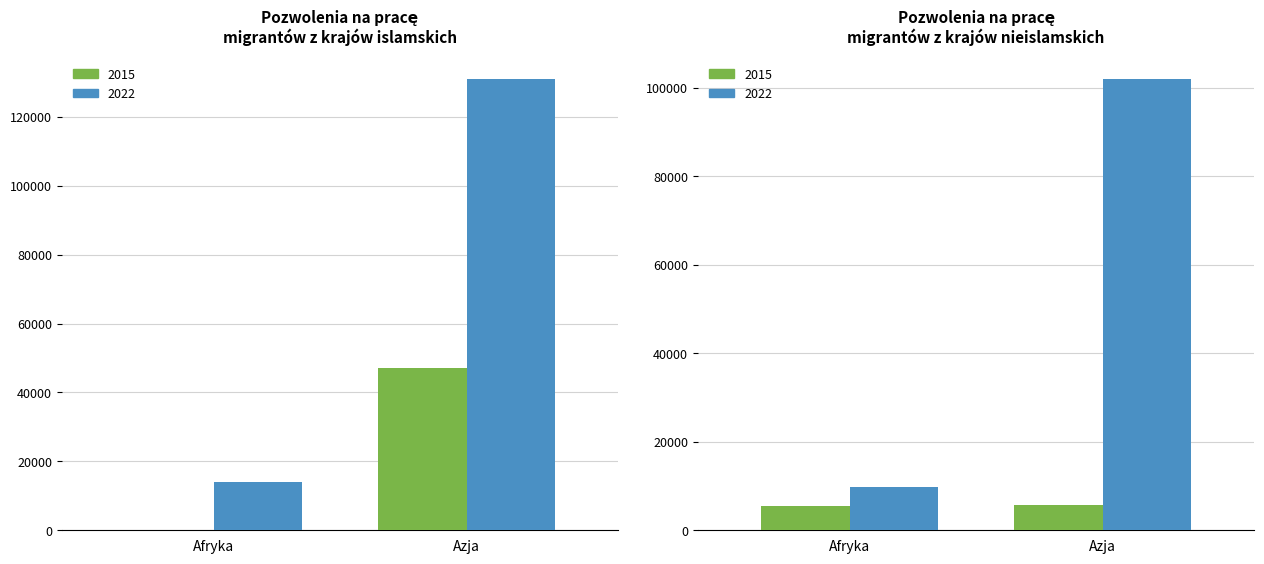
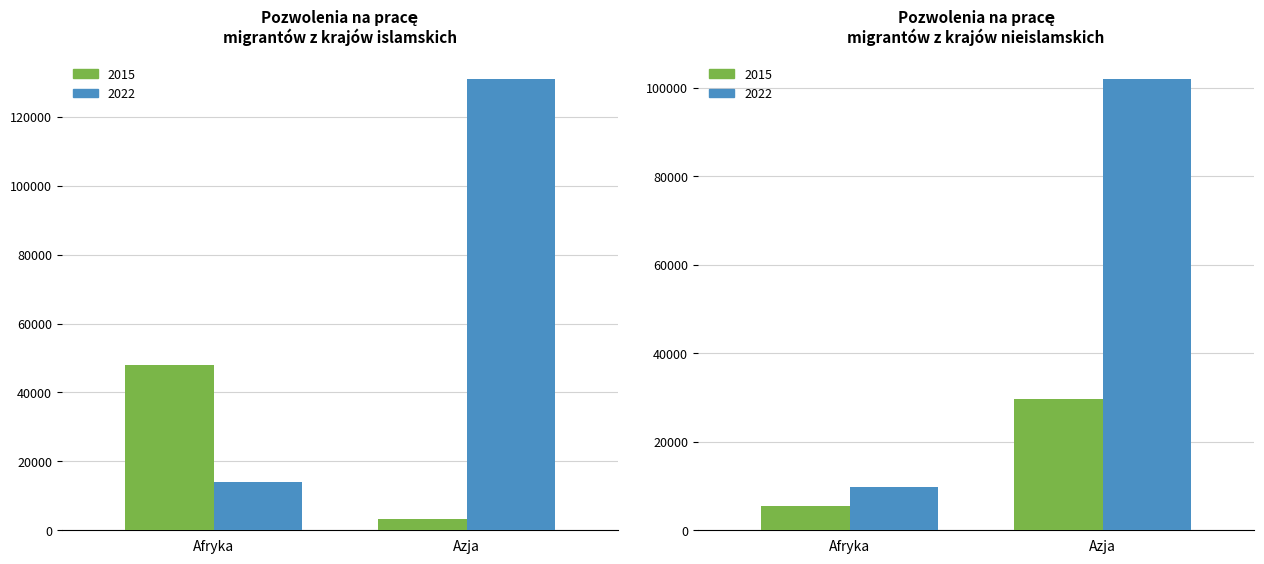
Pozwolenia na pracę migrantów z krajów islamskich, 2015, Afryka: 0 -> 48000
Pozwolenia na pracę migrantów z krajów islamskich, 2015, Azja: 47000 -> 3000
Pozwolenia na pracę migrantów z krajów nieislamskich, 2015, Azja: 6000 -> 30000
